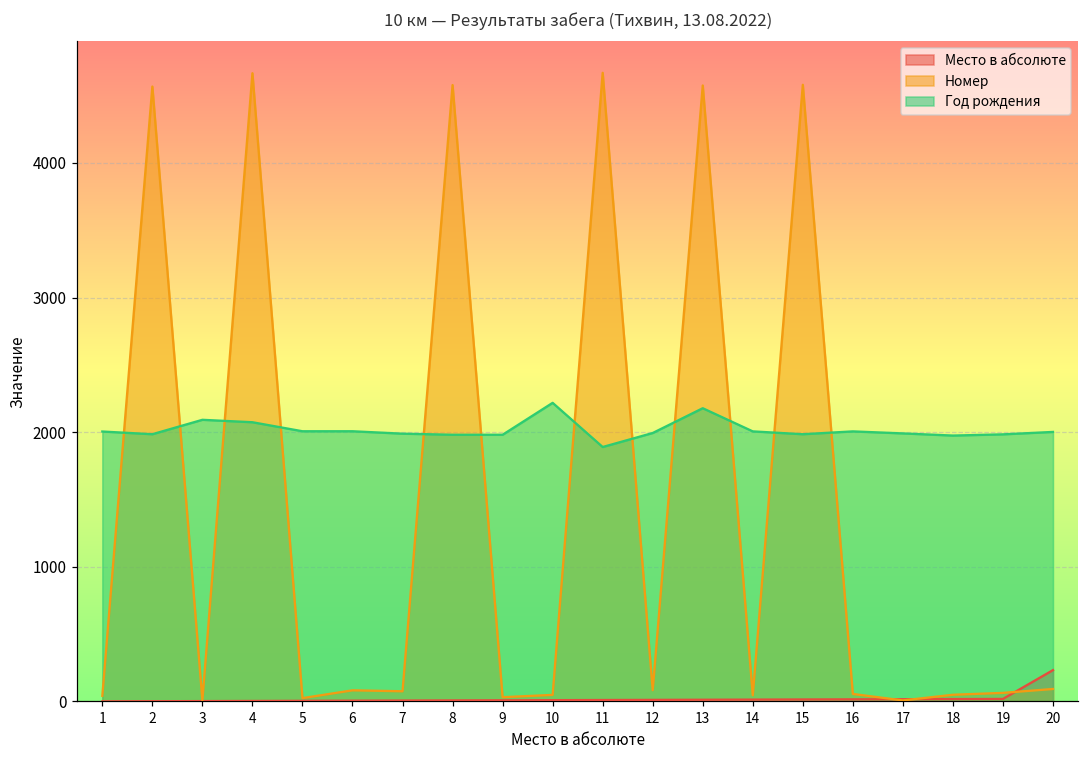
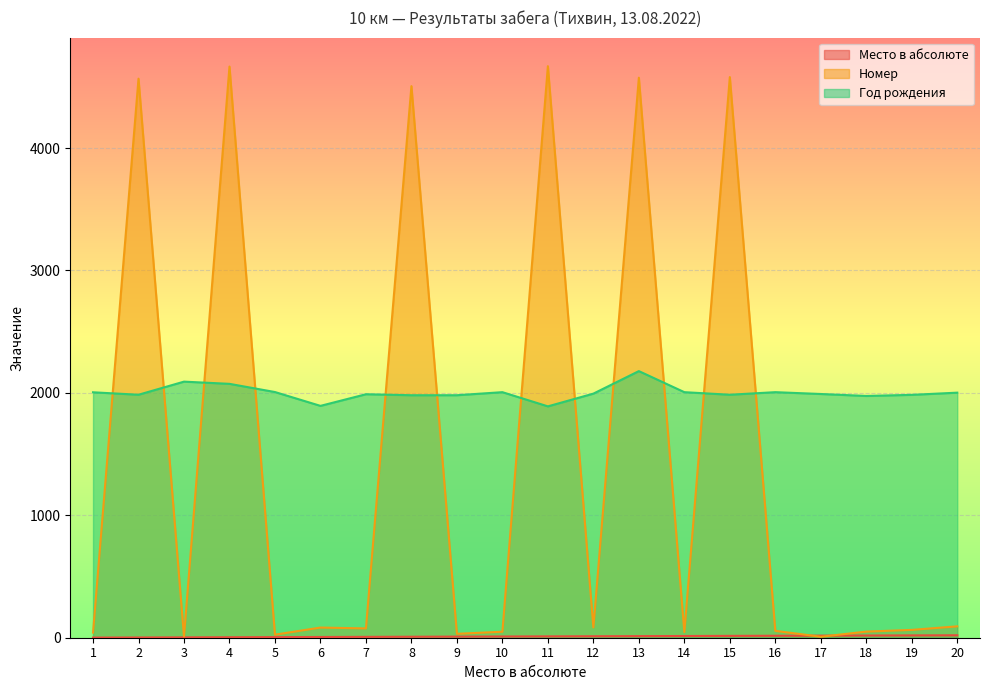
Год рождения, 6: 2010 -> 1890
Номер, 8: 4580 -> 4510
Год рождения, 10: 2220 -> 2010
Место в абсолюте, 20: 230 -> 20
